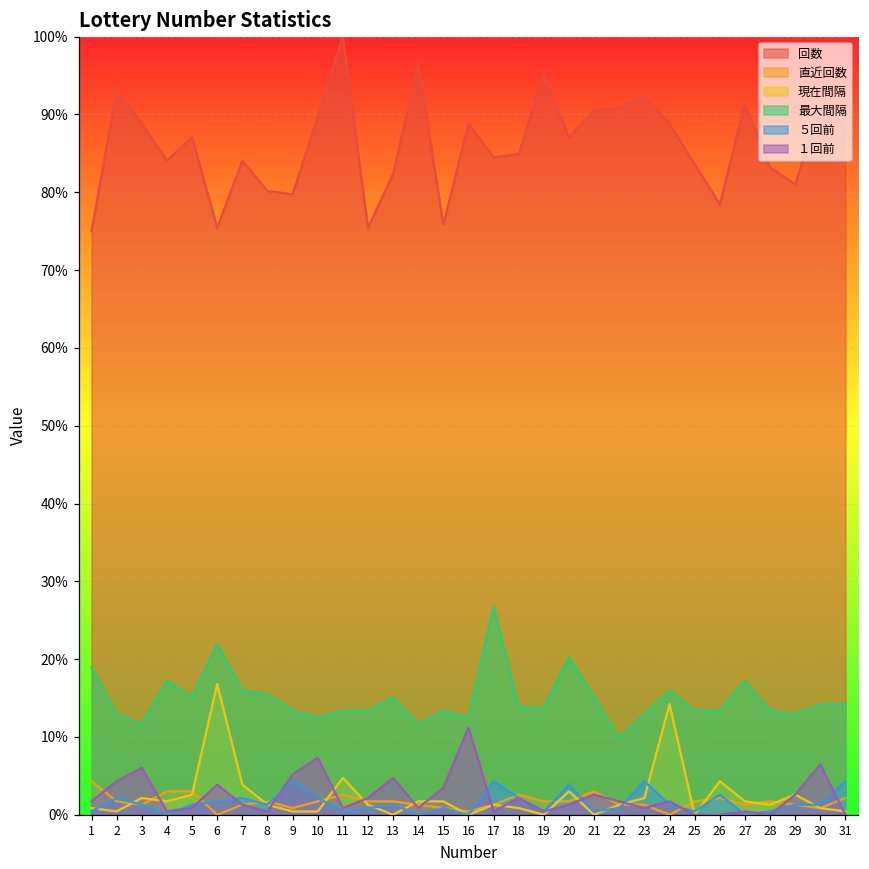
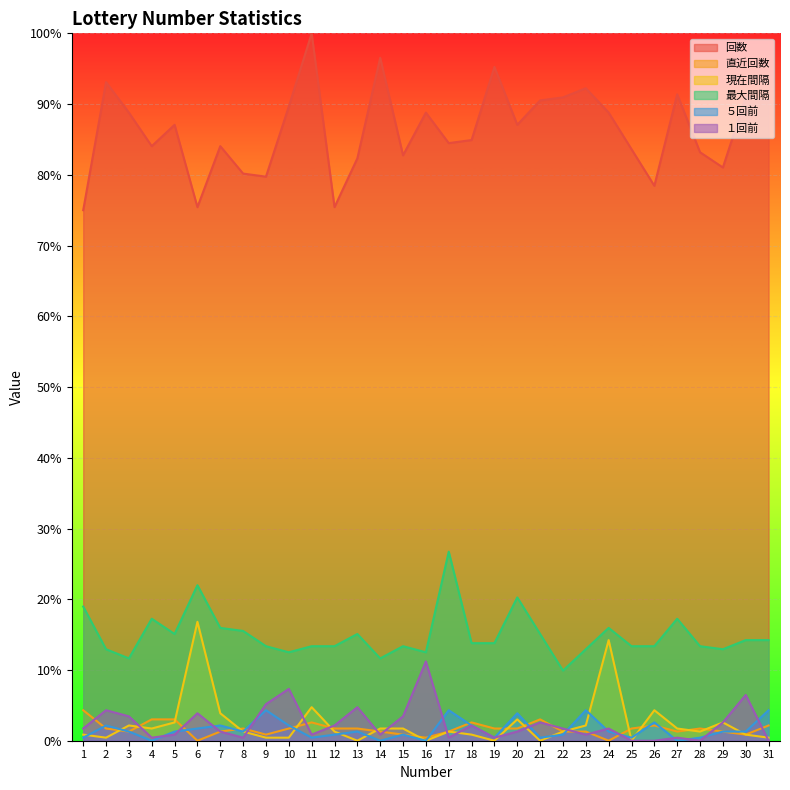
１回前, 3: 6% -> 3%
回数, 15: 76% -> 83%
